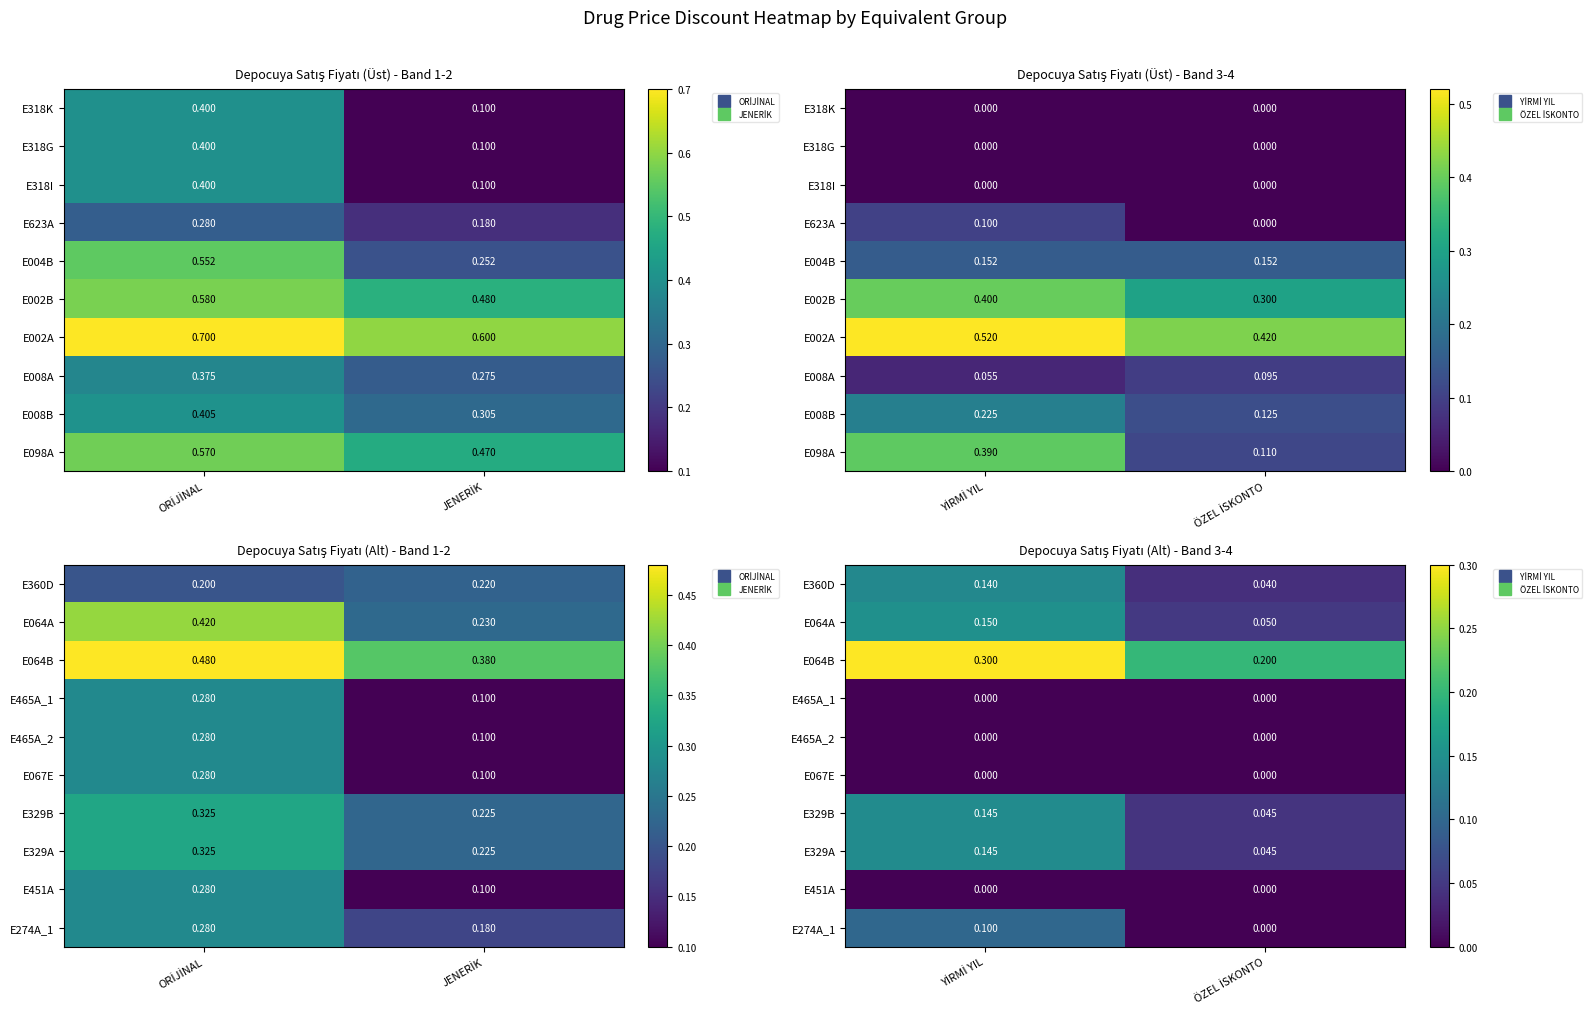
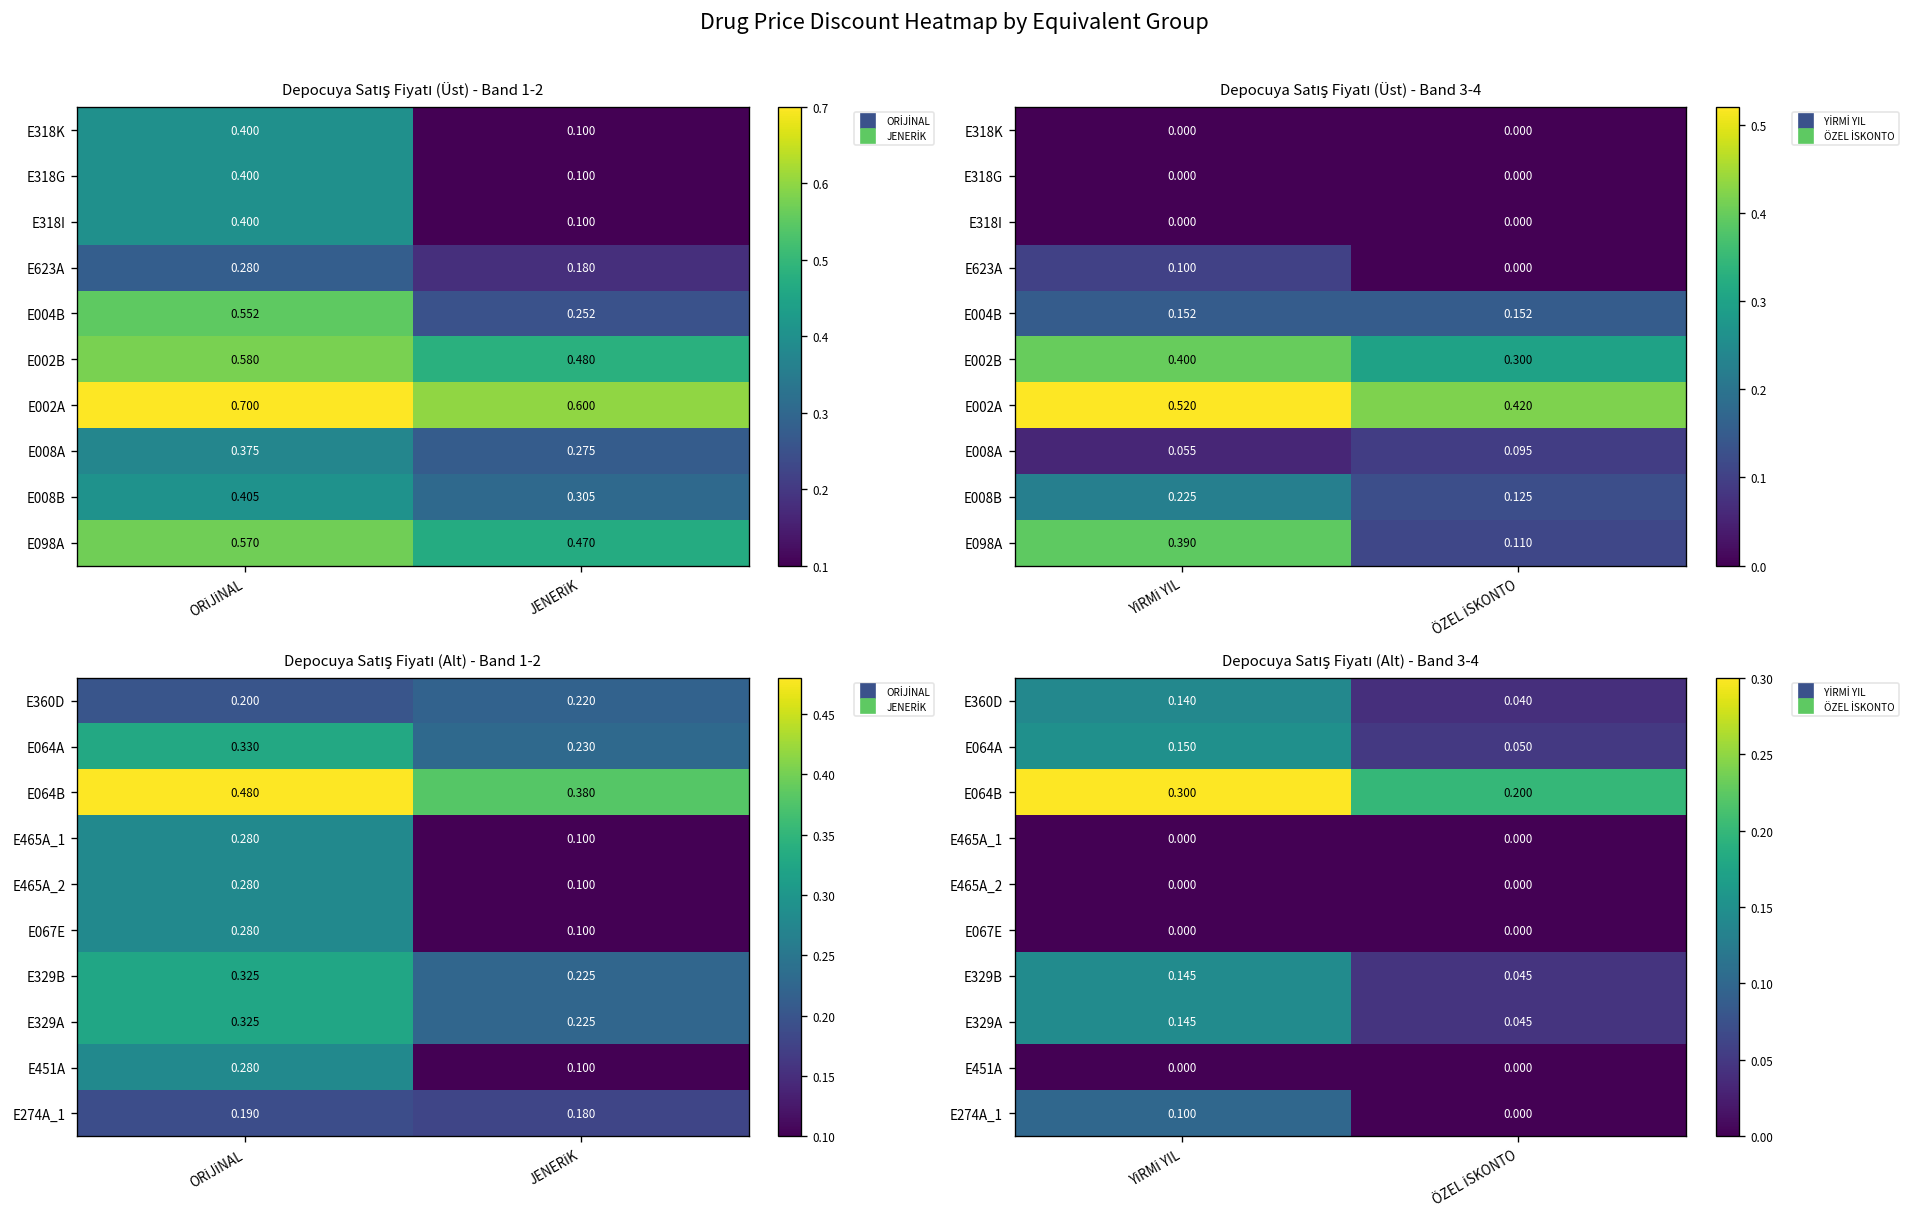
Depocuya Satış Fiyatı (Alt) - Band 1-2, E064A, ORİJİNAL: 0.420 -> 0.330
Depocuya Satış Fiyatı (Alt) - Band 1-2, E274A_1, ORİJİNAL: 0.280 -> 0.190
